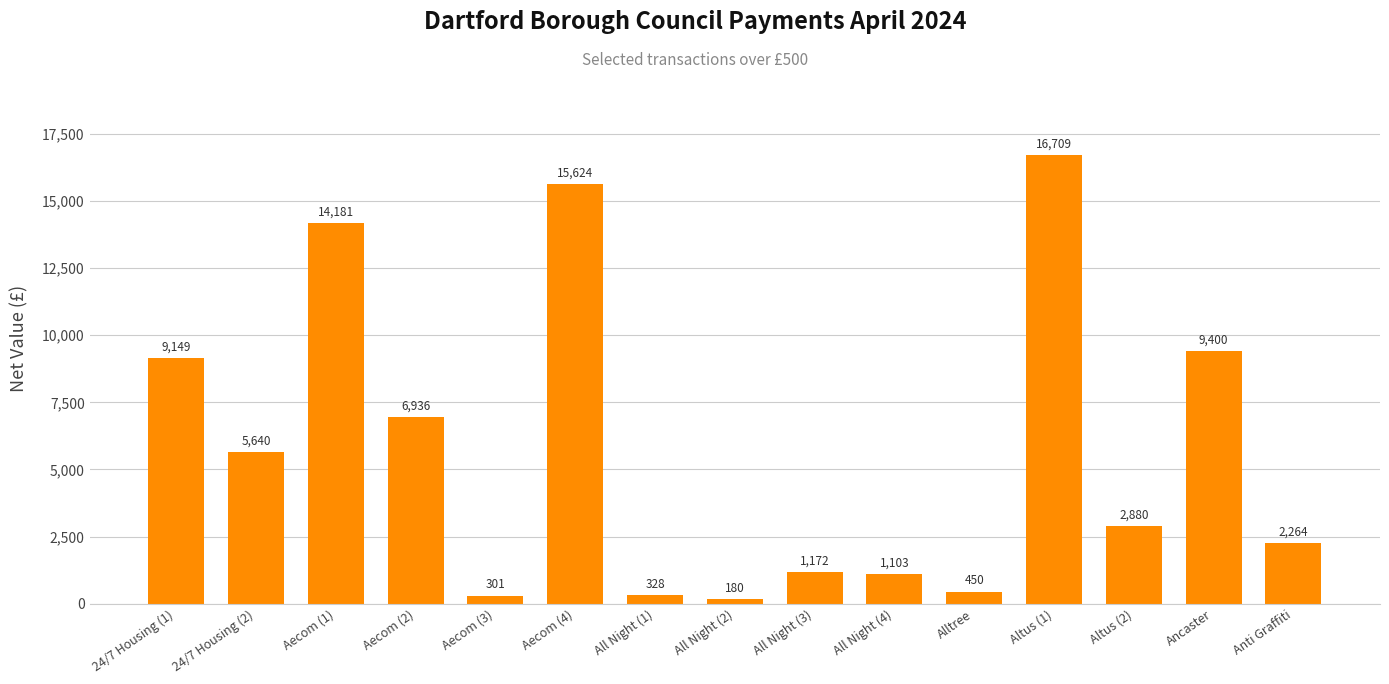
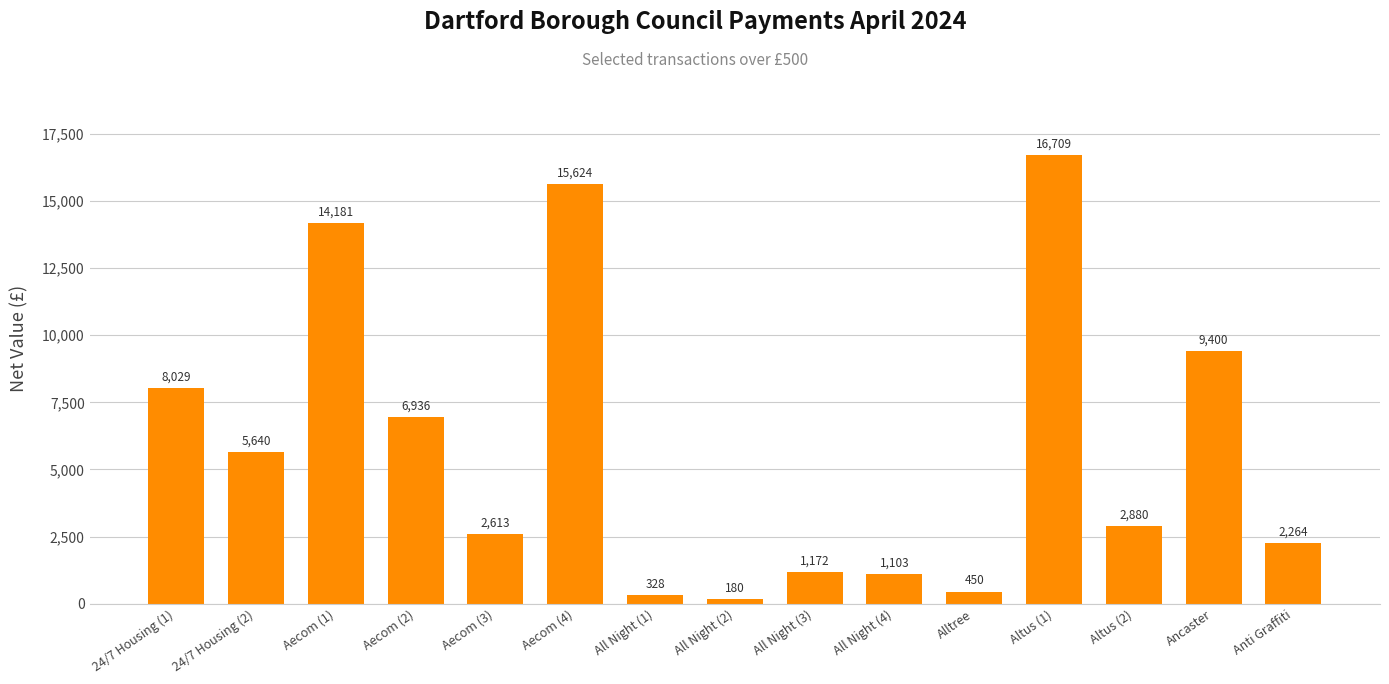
24/7 Housing (1): 9,149 -> 8,029
Aecom (3): 301 -> 2,613
